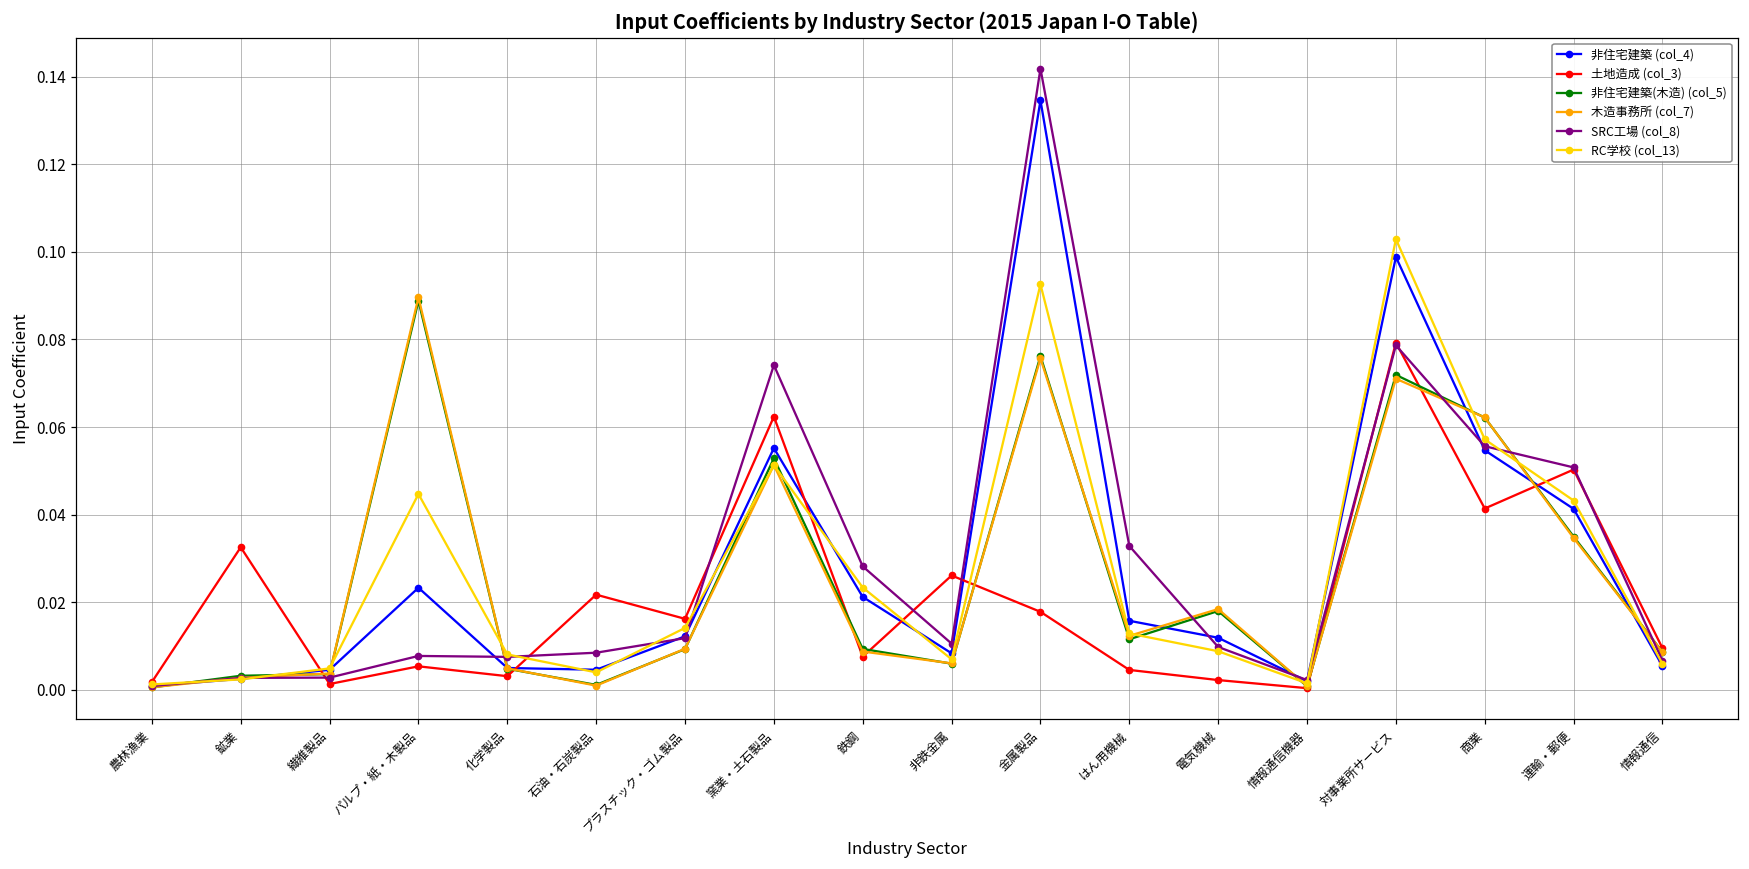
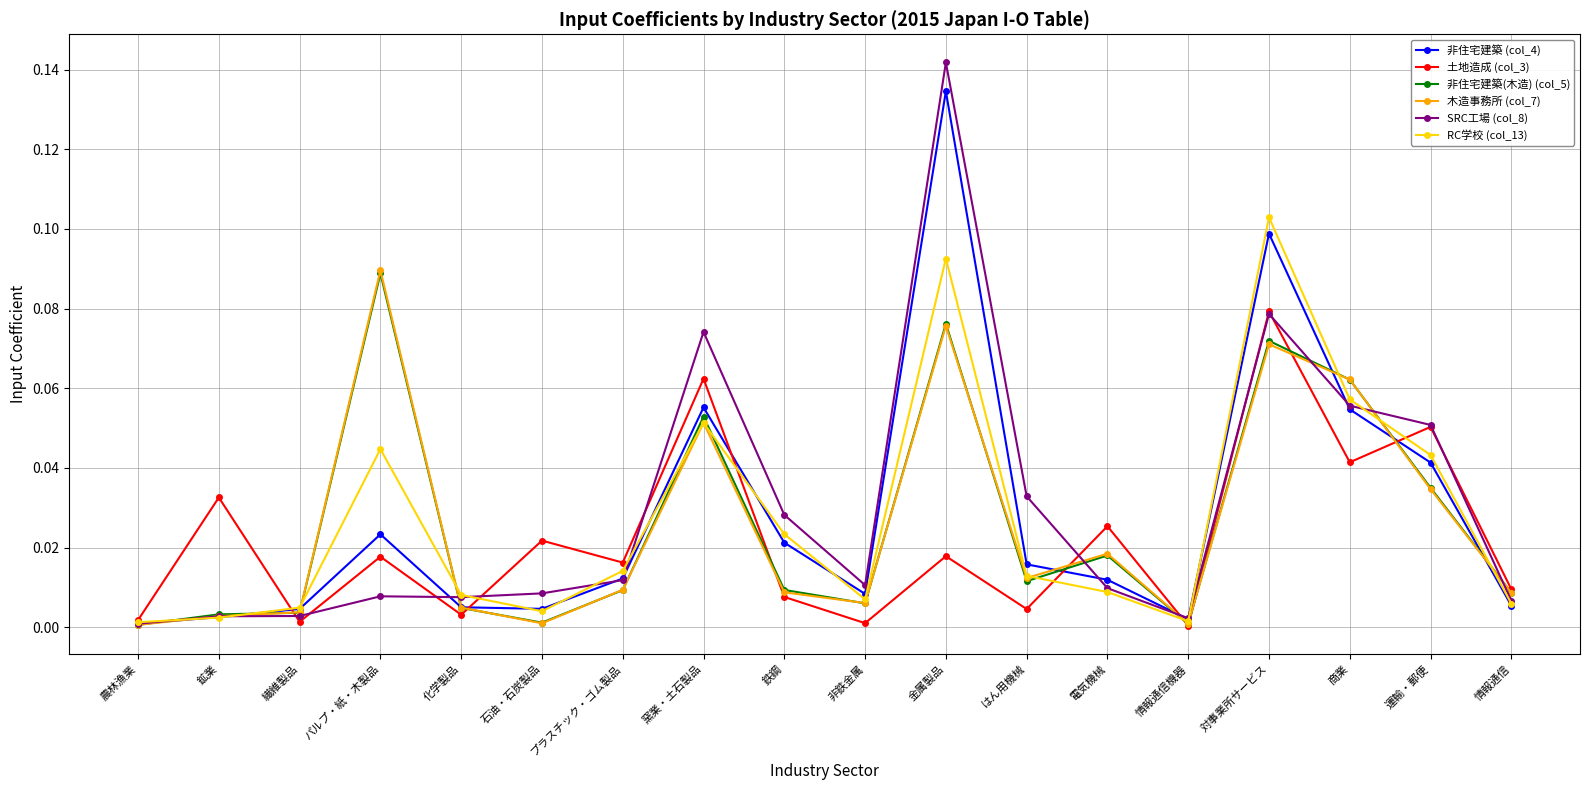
土地造成 (col_3), パルプ・紙・木製品: 0.005 -> 0.018
土地造成 (col_3), 非鉄金属: 0.026 -> 0.001
土地造成 (col_3), 電気機械: 0.002 -> 0.025
